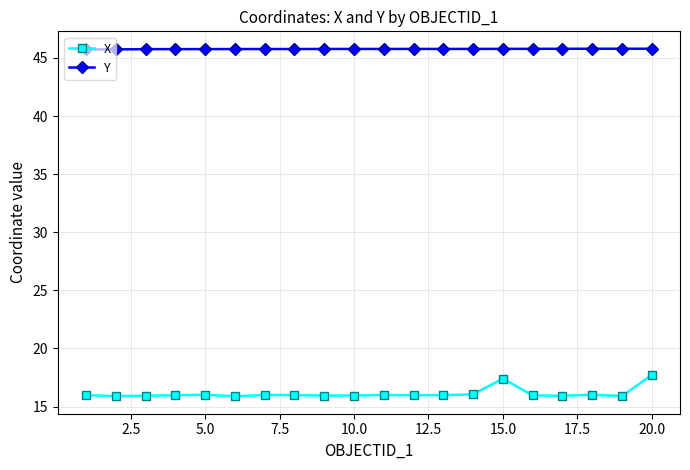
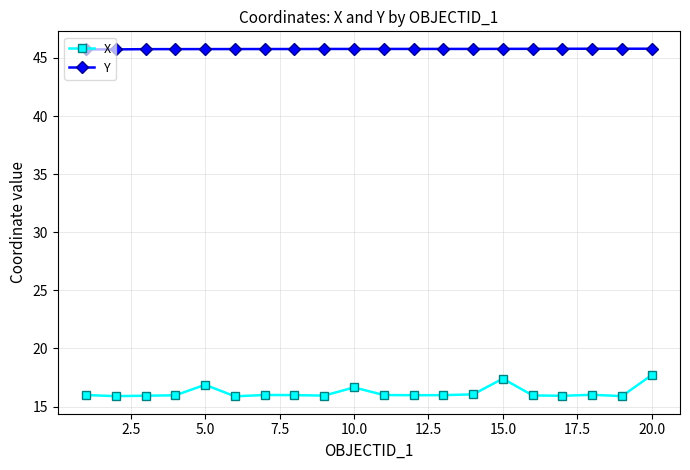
X, 5.0: 16.0 -> 16.9
X, 10.0: 16.0 -> 16.6
